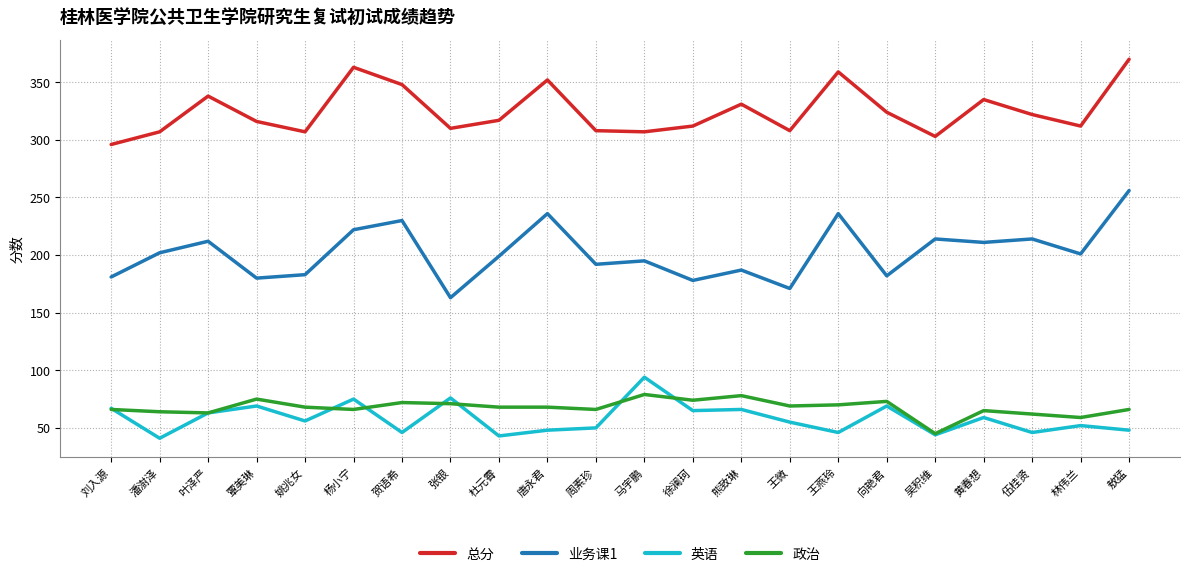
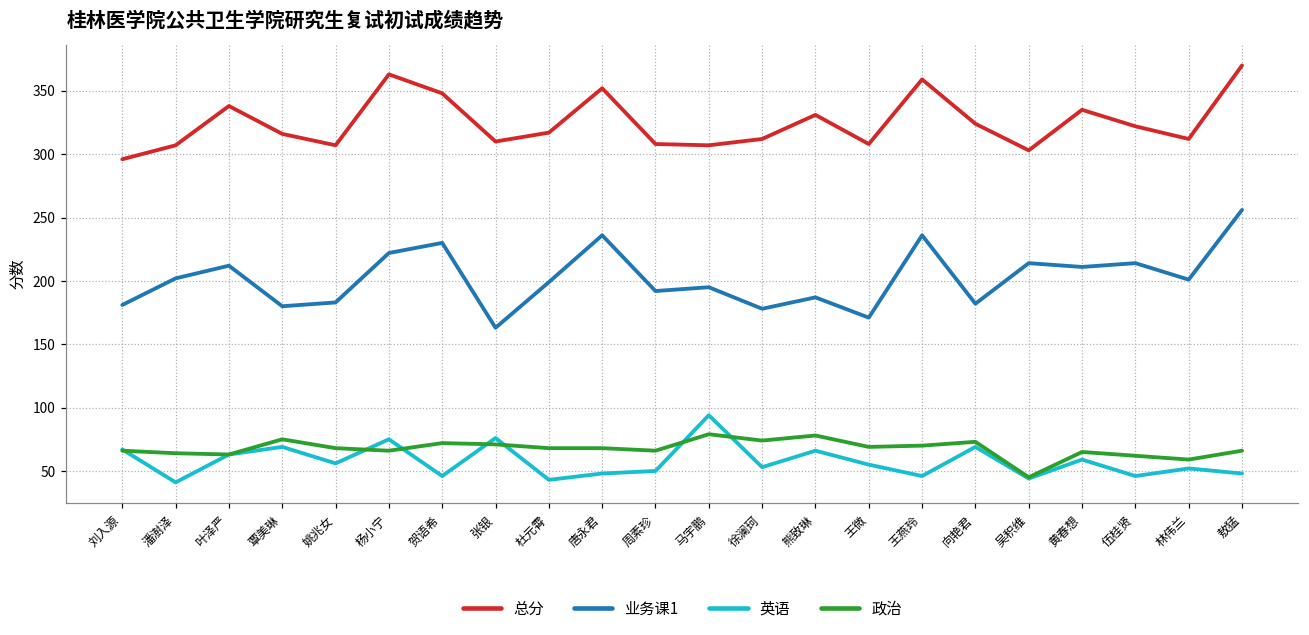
英语, 徐澜珂: 65 -> 53
